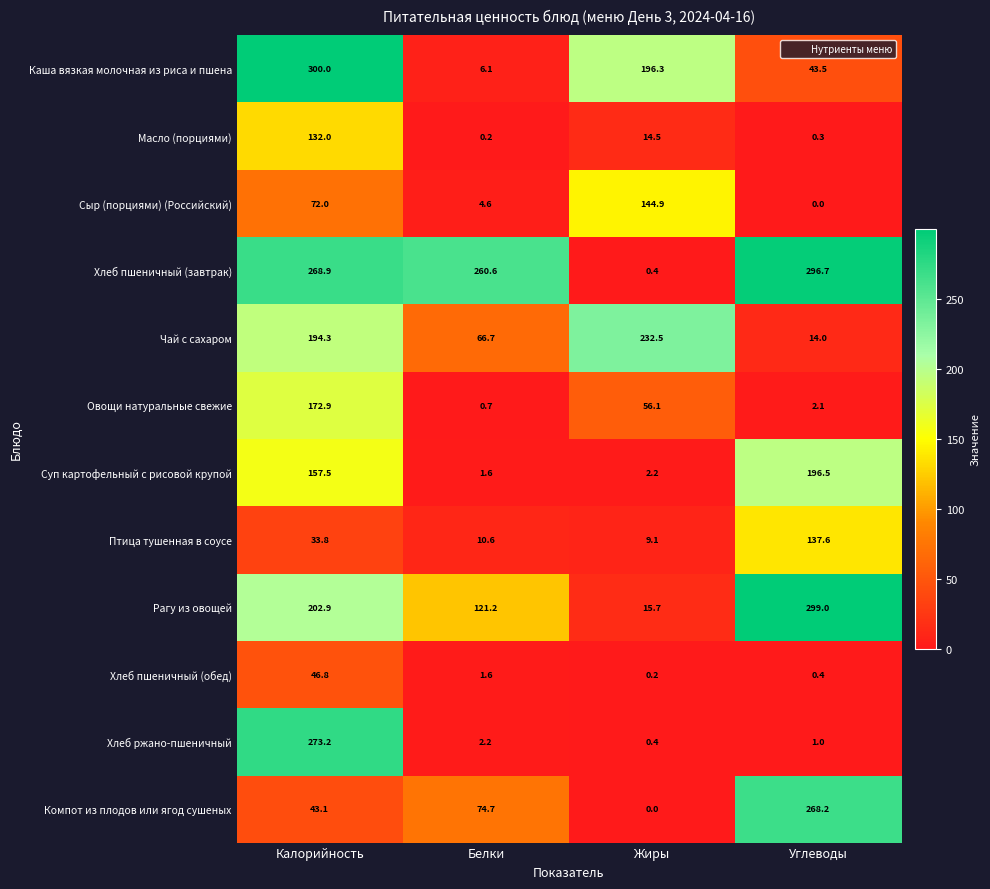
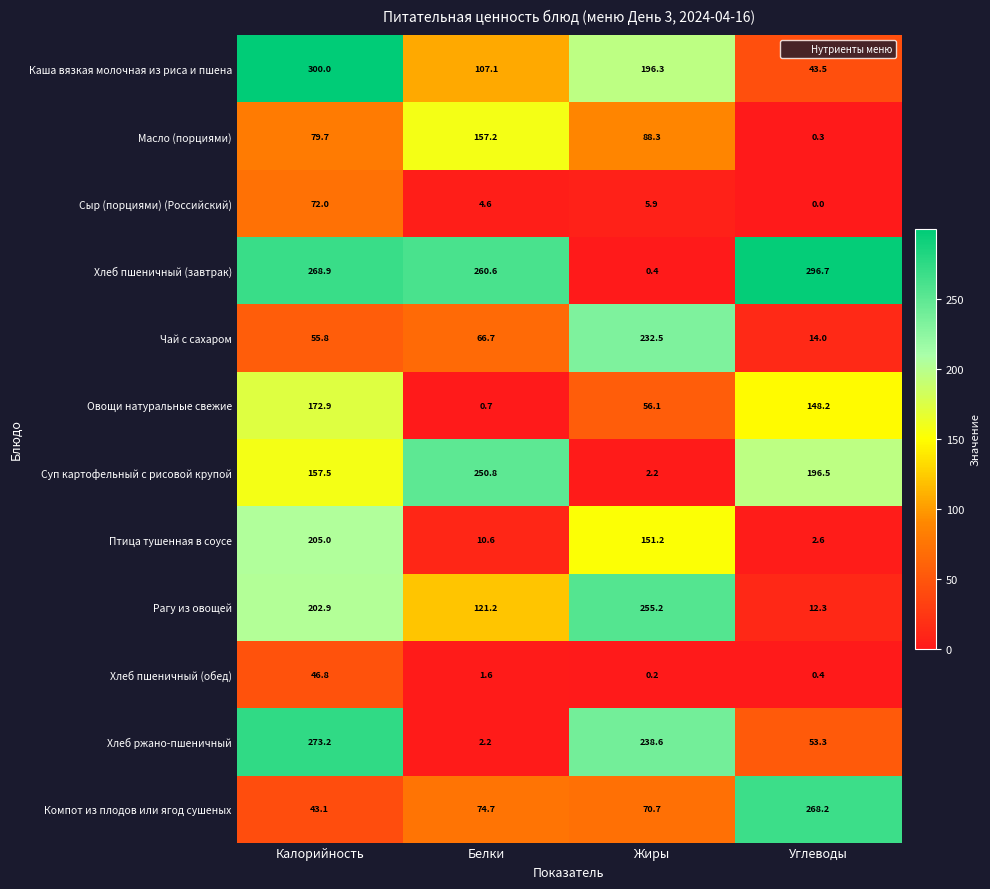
Каша вязкая молочная из риса и пшена, Белки: 6.1 -> 107.1
Масло (порциями), Калорийность: 132.0 -> 79.7
Масло (порциями), Белки: 0.2 -> 157.2
Масло (порциями), Жиры: 14.5 -> 88.3
Сыр (порциями) (Российский), Жиры: 144.9 -> 5.9
Чай с сахаром, Калорийность: 194.3 -> 55.8
Овощи натуральные свежие, Углеводы: 2.1 -> 148.2
Суп картофельный с рисовой крупой, Белки: 1.6 -> 250.8
Птица тушенная в соусе, Калорийность: 33.8 -> 205.0
Птица тушенная в соусе, Жиры: 9.1 -> 151.2
Птица тушенная в соусе, Углеводы: 137.6 -> 2.6
Рагу из овощей, Жиры: 15.7 -> 255.2
Рагу из овощей, Углеводы: 299.0 -> 12.3
Хлеб ржано-пшеничный, Жиры: 0.4 -> 238.6
Хлеб ржано-пшеничный, Углеводы: 1.0 -> 53.3
Компот из плодов или ягод сушеных, Жиры: 0.0 -> 70.7
